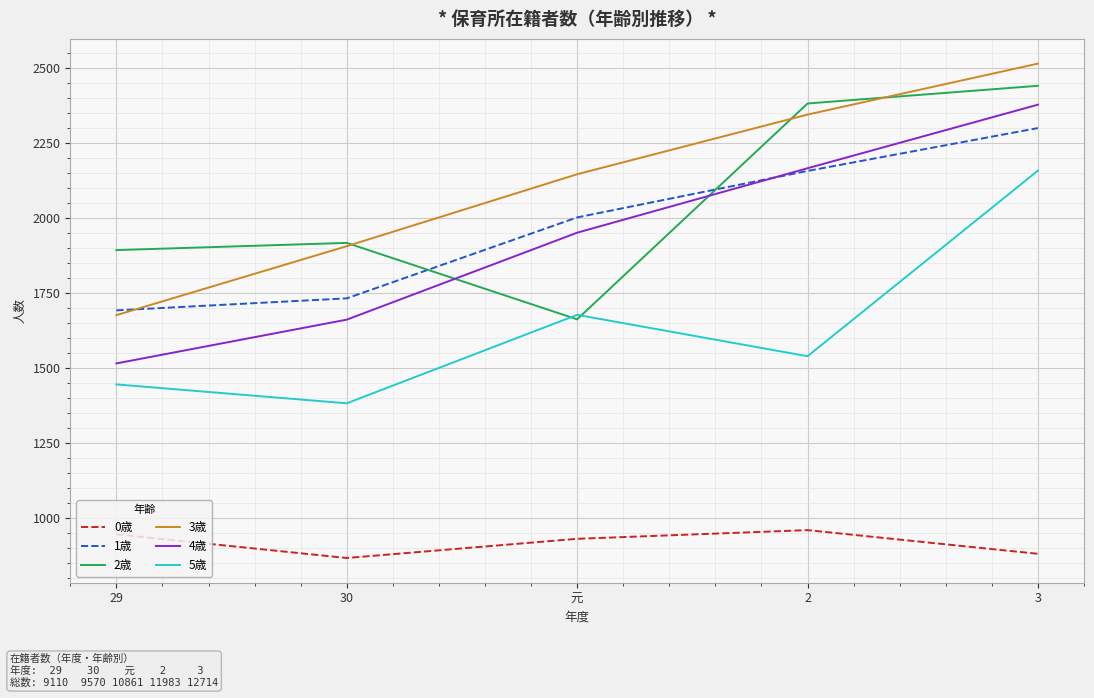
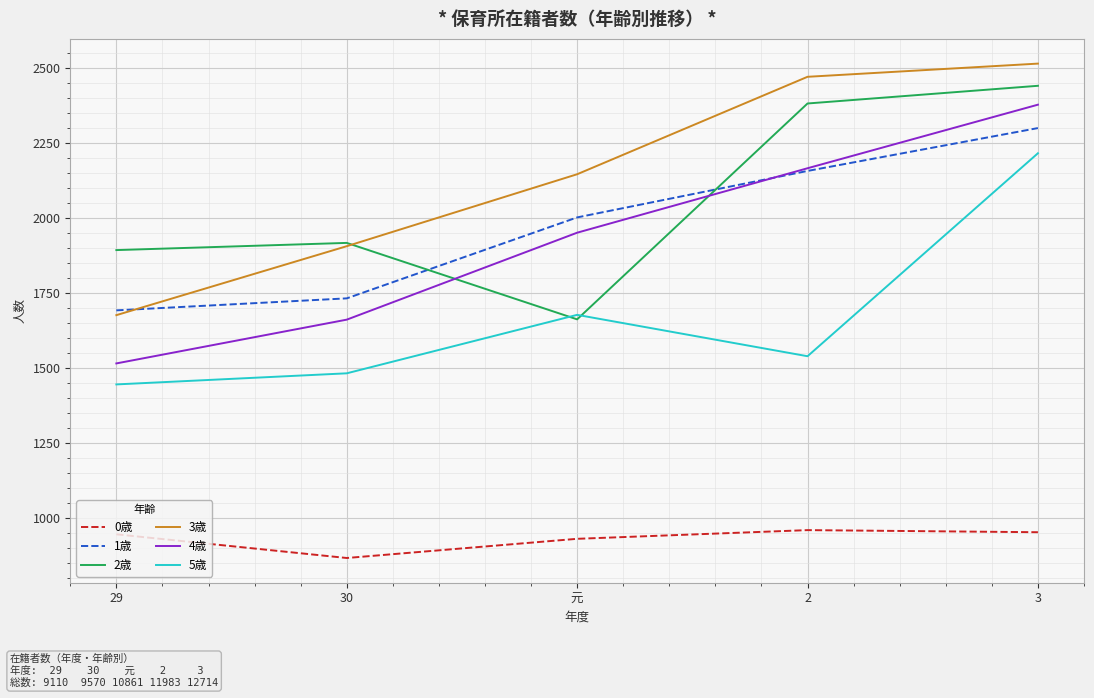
5歳, 30: 1380 -> 1480
3歳, 2: 2350 -> 2470
0歳, 3: 880 -> 950
5歳, 3: 2160 -> 2220
